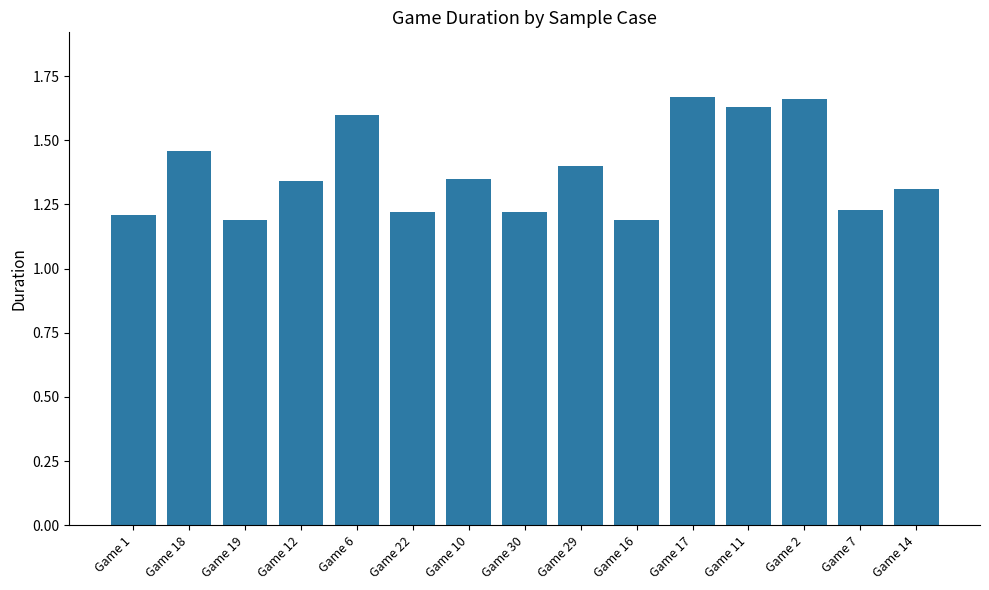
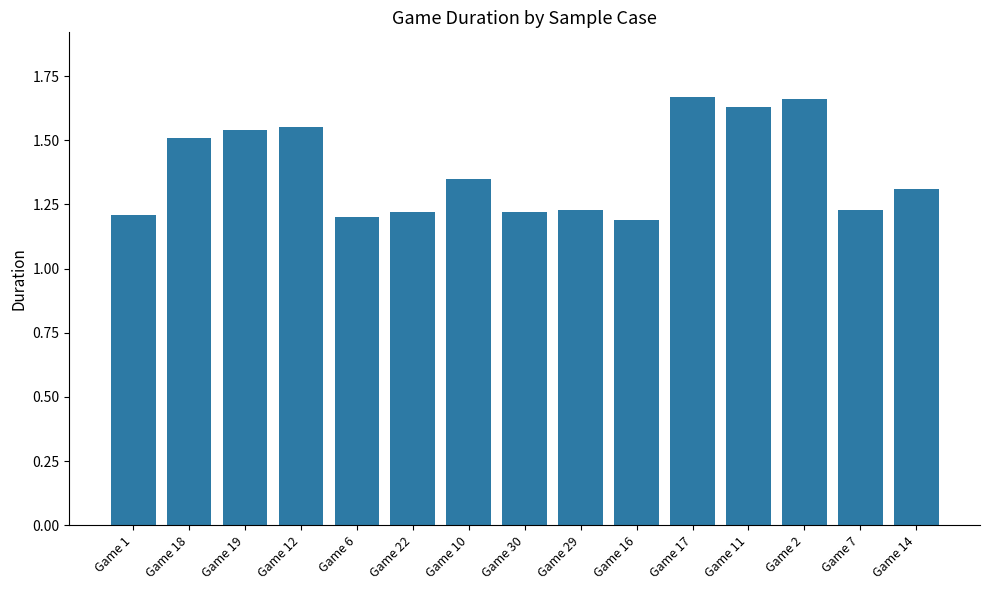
Game 18: 1.46 -> 1.51
Game 19: 1.19 -> 1.54
Game 12: 1.34 -> 1.55
Game 6: 1.6 -> 1.2
Game 29: 1.40 -> 1.23
